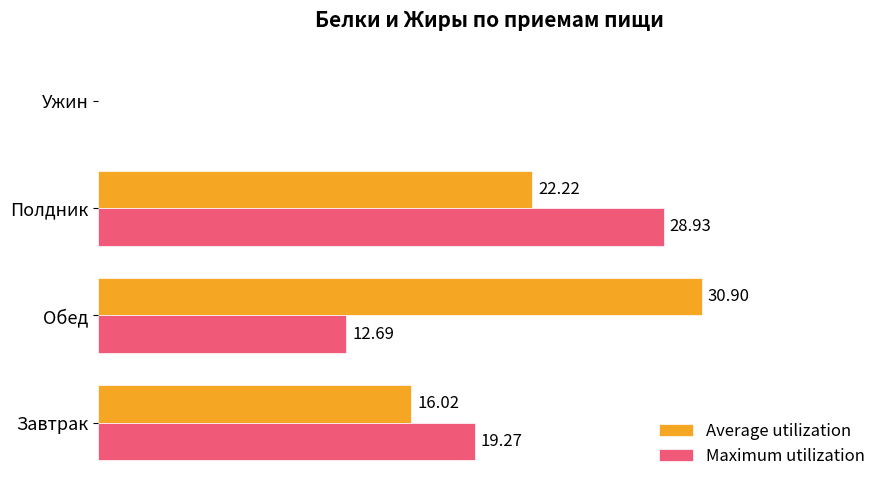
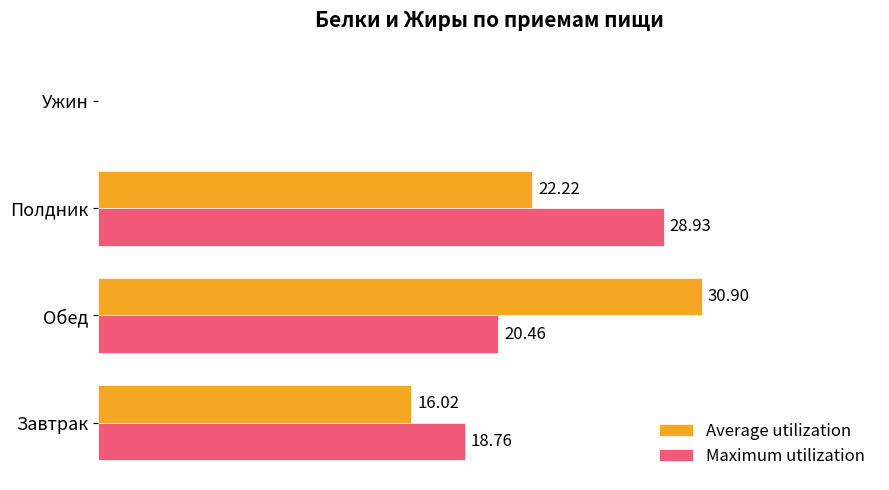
Maximum utilization, Обед: 12.69 -> 20.46
Maximum utilization, Завтрак: 19.27 -> 18.76
